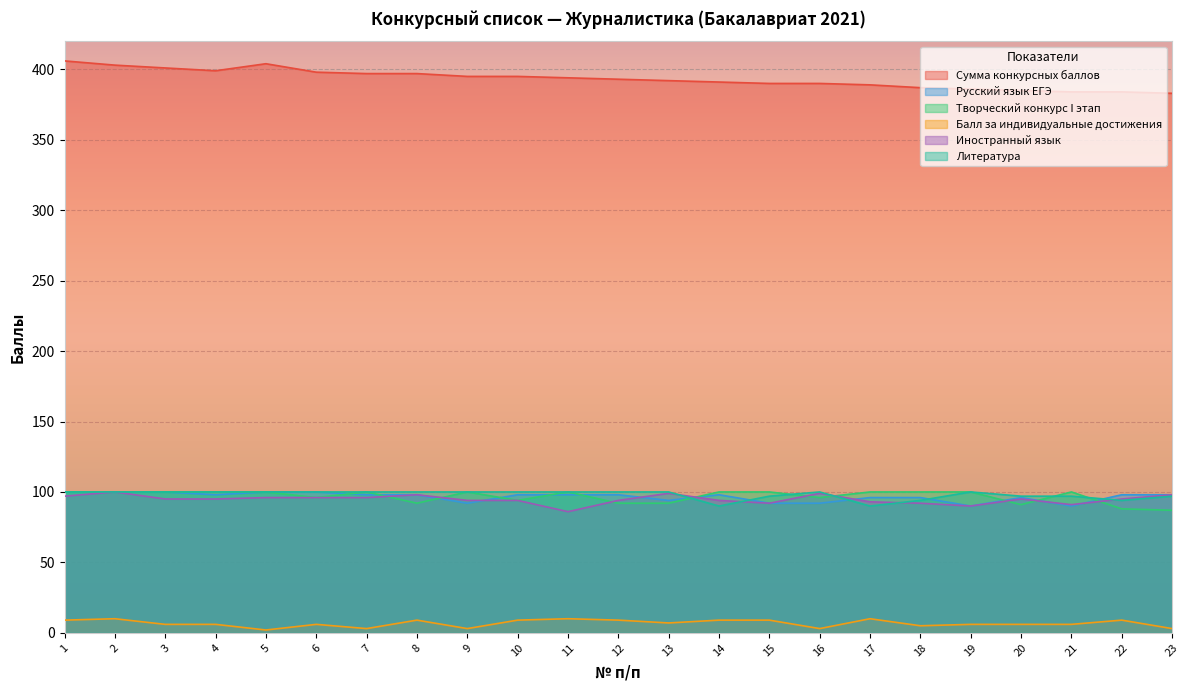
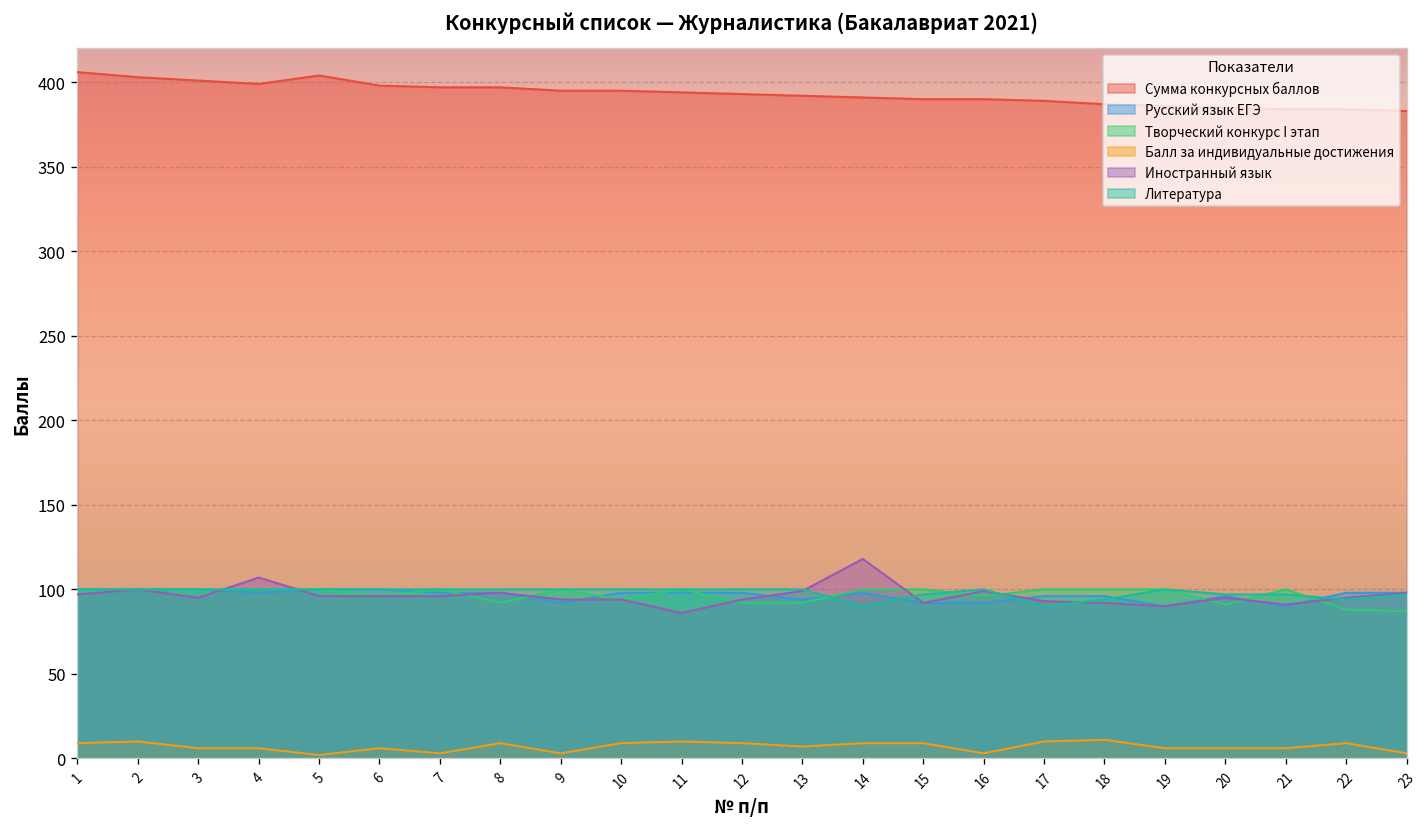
Иностранный язык, 4: 95 -> 107
Иностранный язык, 14: 94 -> 118
Балл за индивидуальные достижения, 18: 5 -> 11
